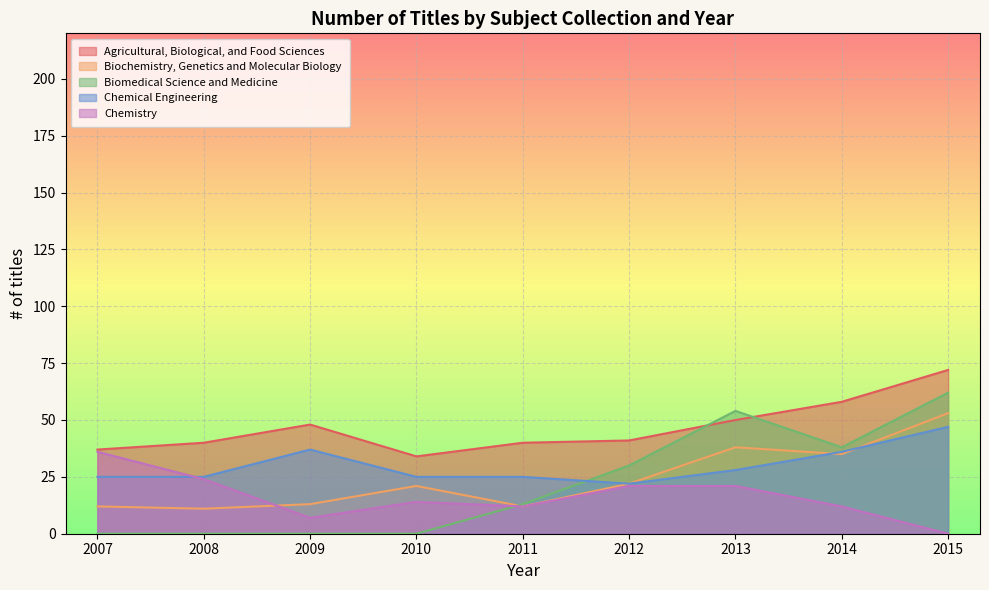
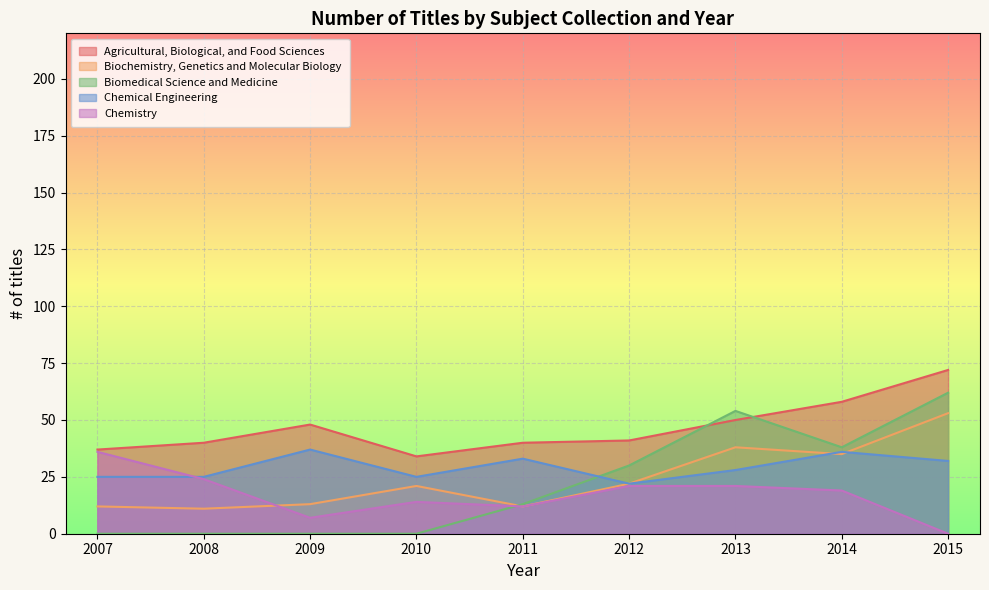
Chemical Engineering, 2011: 25 -> 33
Chemistry, 2014: 12 -> 19
Chemical Engineering, 2015: 47 -> 32
